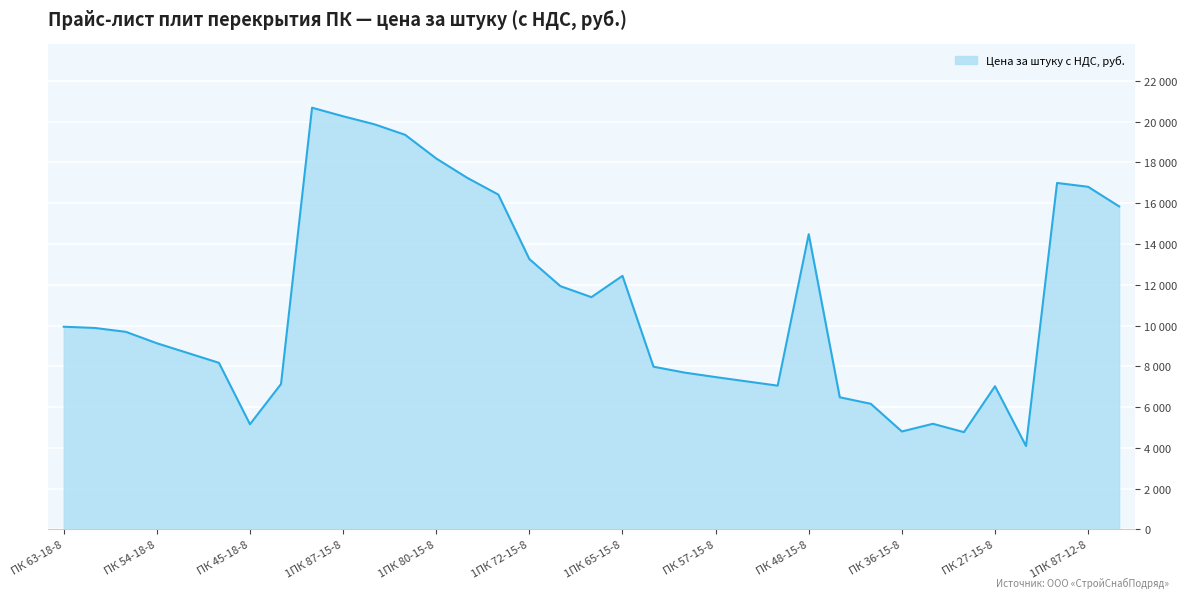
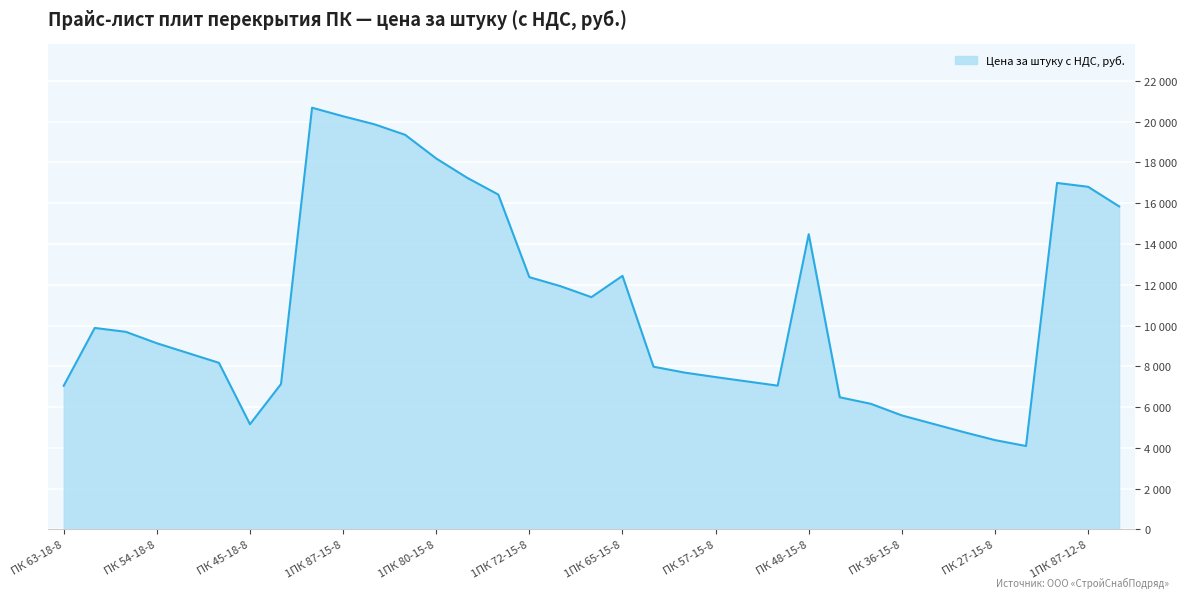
ПК 63-18-8: 9900 -> 7000
1ПК 72-15-8: 13300 -> 12400
ПК 36-15-8: 4800 -> 5600
ПК 27-15-8: 7000 -> 4400
